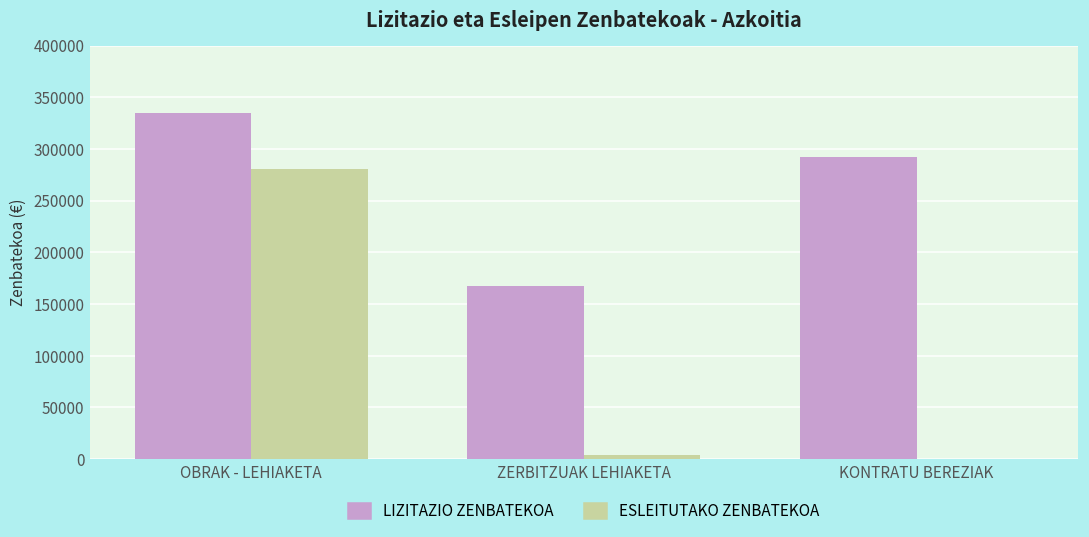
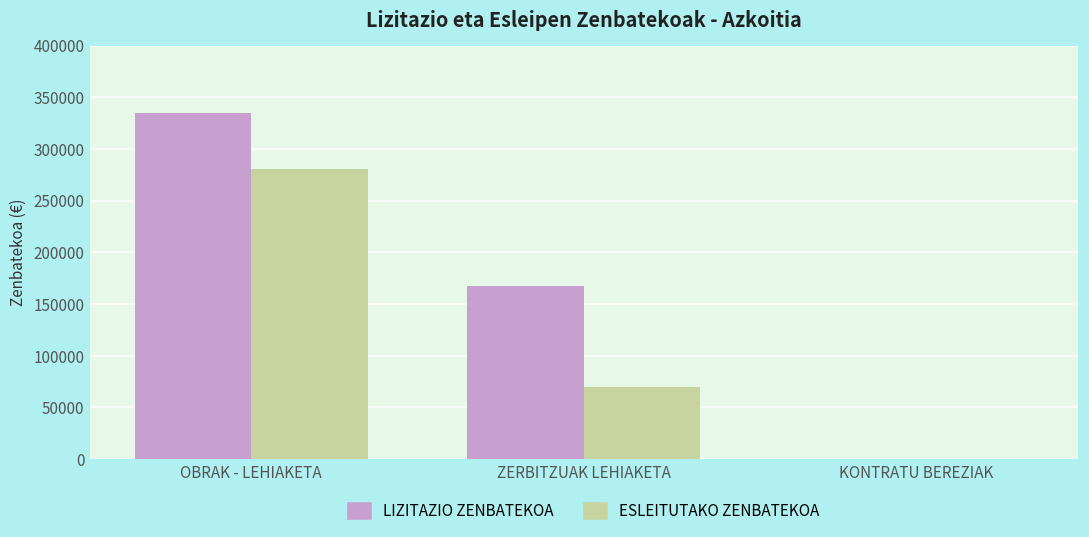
ESLEITUTAKO ZENBATEKOA, ZERBITZUAK LEHIAKETA: 0 -> 70000
LIZITAZIO ZENBATEKOA, KONTRATU BEREZIAK: 290000 -> 0
